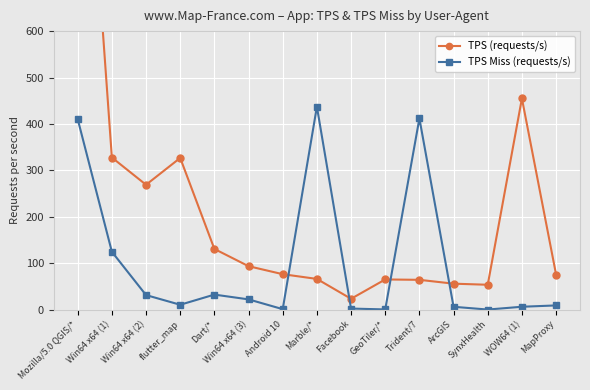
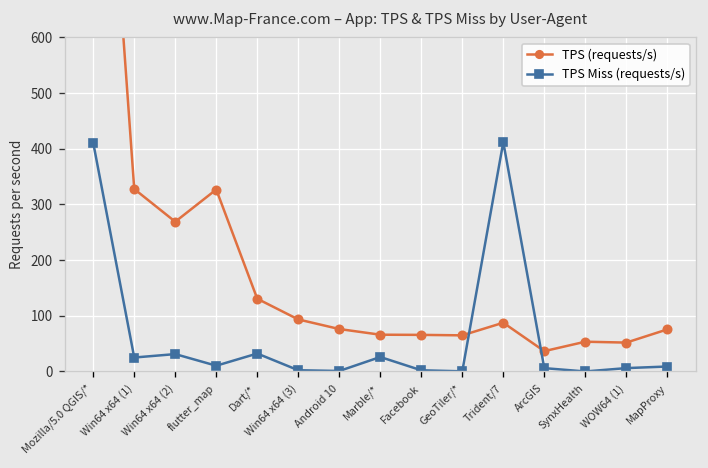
TPS Miss (requests/s), Win64 x64 (1): 120 -> 30
TPS Miss (requests/s), Win64 x64 (3): 20 -> 0
TPS Miss (requests/s), Marble/*: 440 -> 30
TPS (requests/s), Facebook: 20 -> 70
TPS (requests/s), Trident/7: 60 -> 90
TPS (requests/s), ArcGIS: 60 -> 40
TPS (requests/s), WOW64 (1): 450 -> 50
